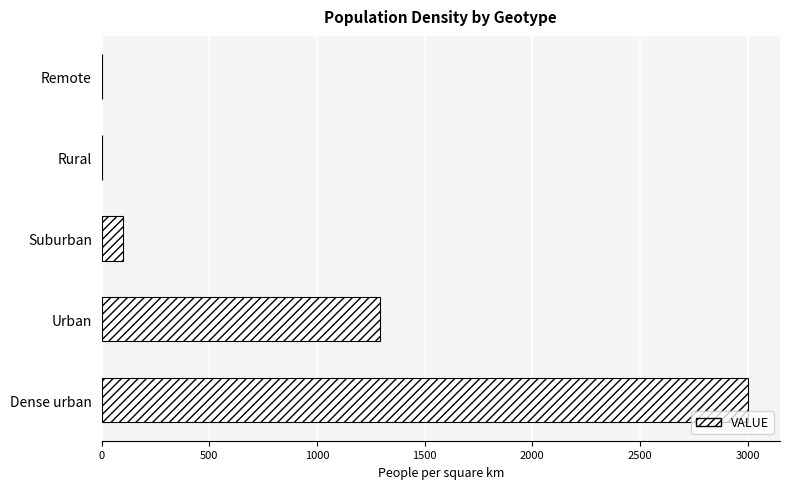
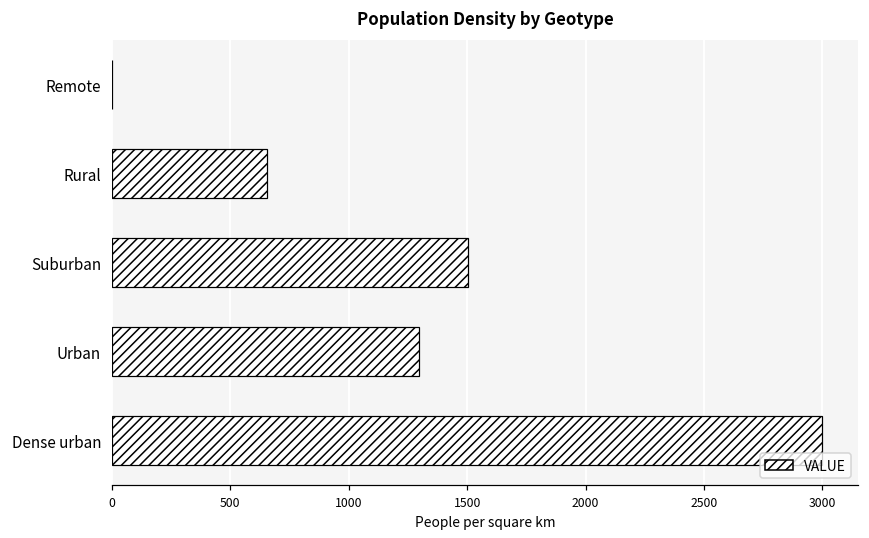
Rural: 0 -> 660
Suburban: 100 -> 1500
